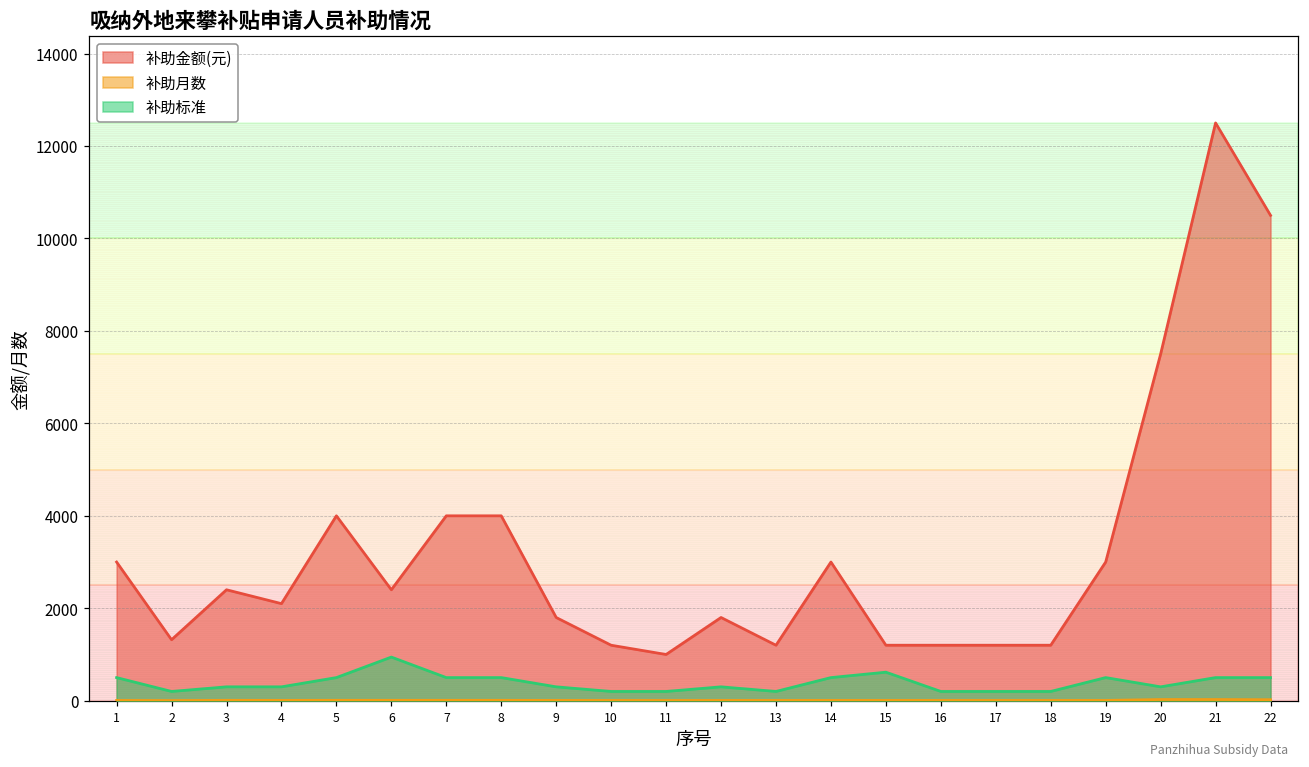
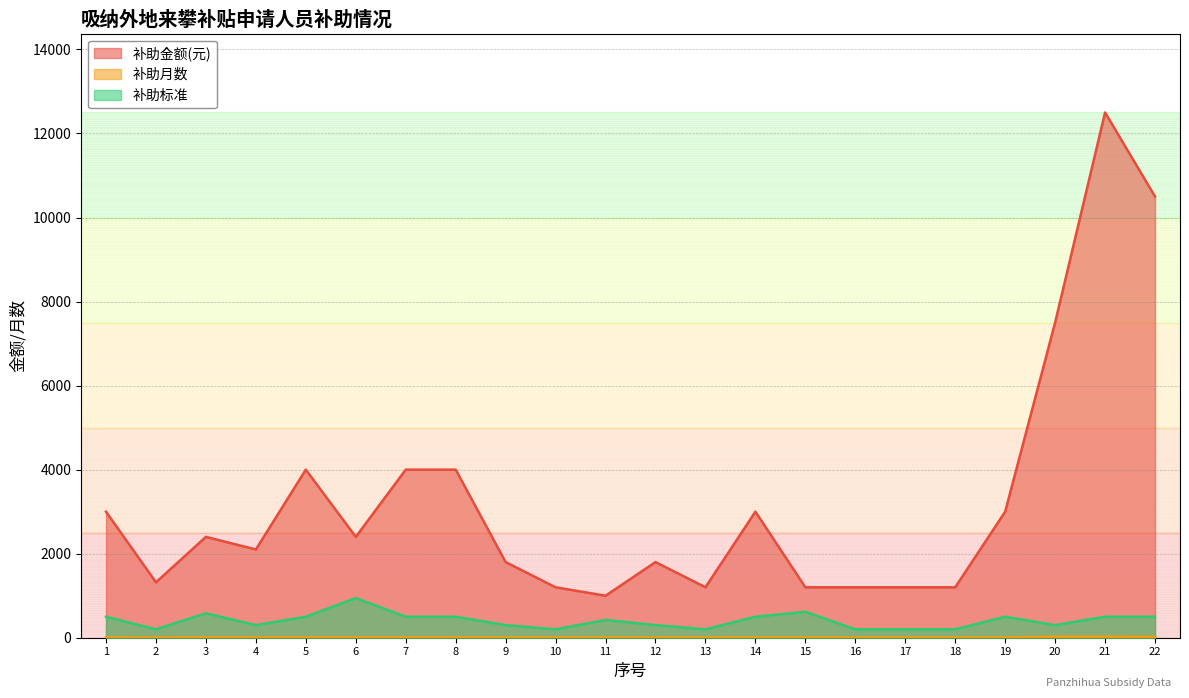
补助标准, 3: 300 -> 600
补助标准, 11: 200 -> 400
